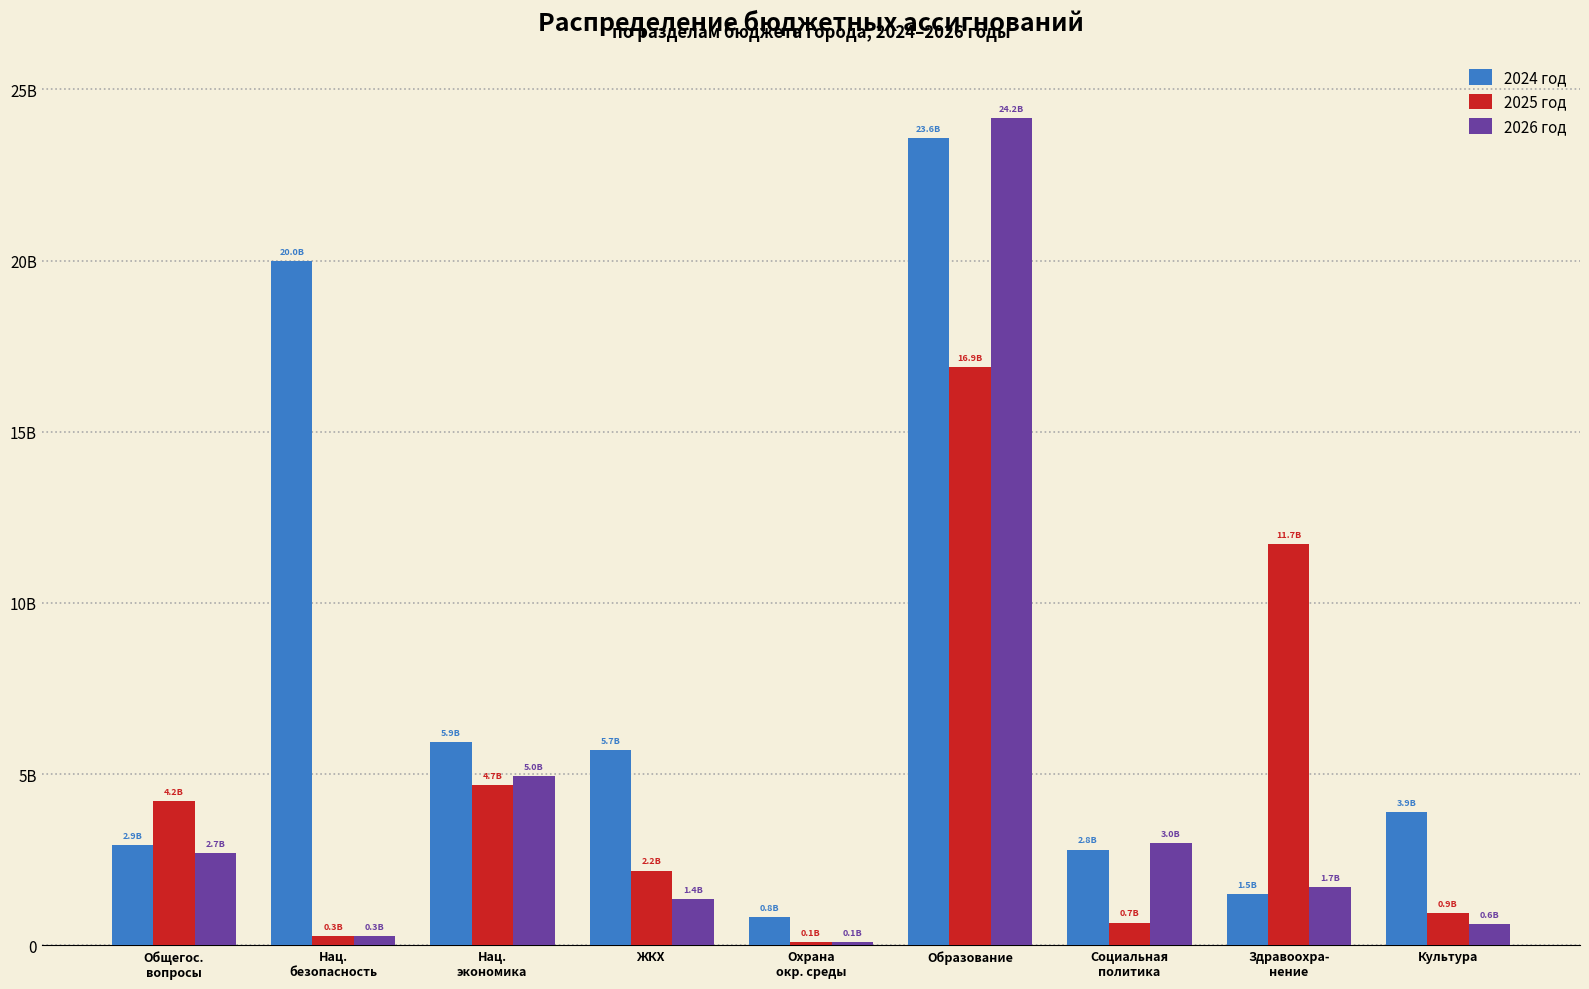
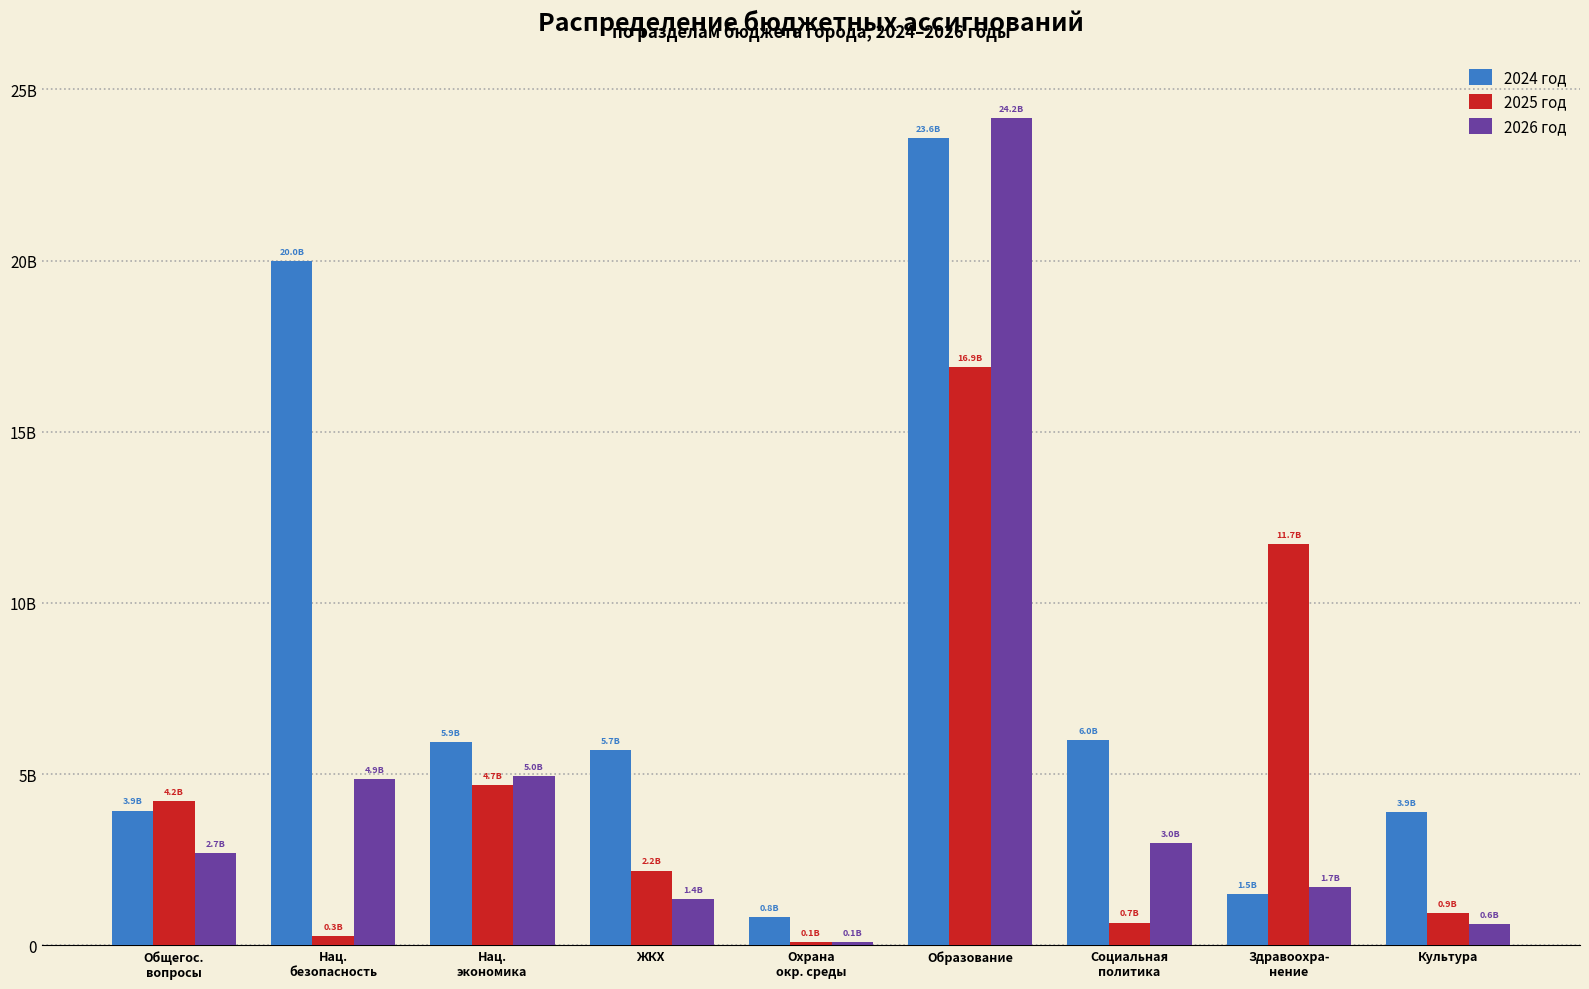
2024 год, Общегос. вопросы: 2.9B -> 3.9B
2026 год, Нац. безопасность: 0.3B -> 4.9B
2024 год, Социальная политика: 2.8B -> 6.0B
